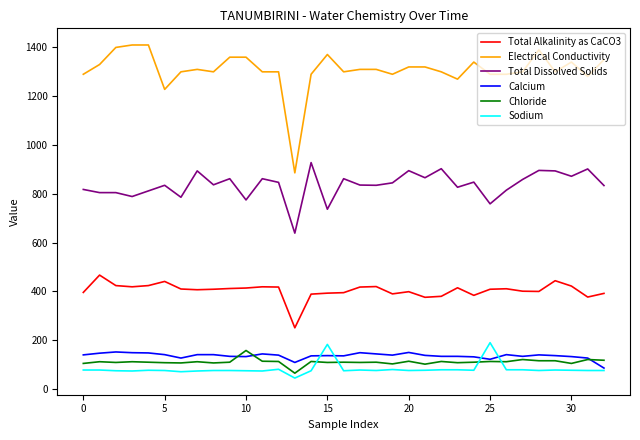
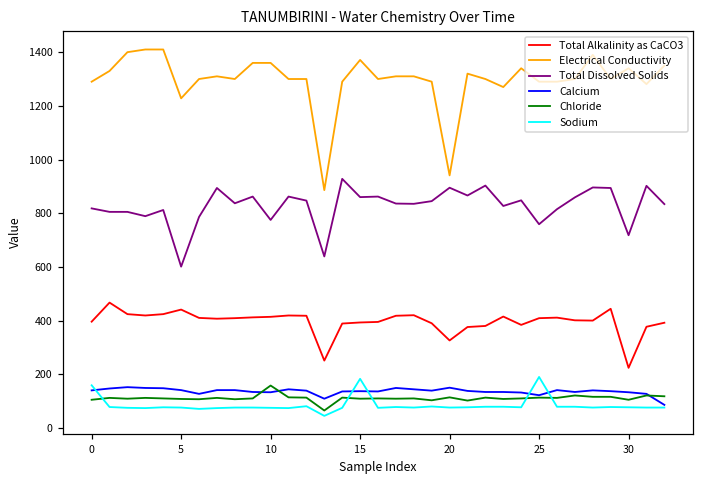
Sodium, 0: 80 -> 160
Total Dissolved Solids, 5: 840 -> 600
Total Dissolved Solids, 15: 740 -> 860
Total Alkalinity as CaCO3, 20: 400 -> 330
Electrical Conductivity, 20: 1320 -> 940
Total Alkalinity as CaCO3, 30: 420 -> 220
Total Dissolved Solids, 30: 870 -> 720
